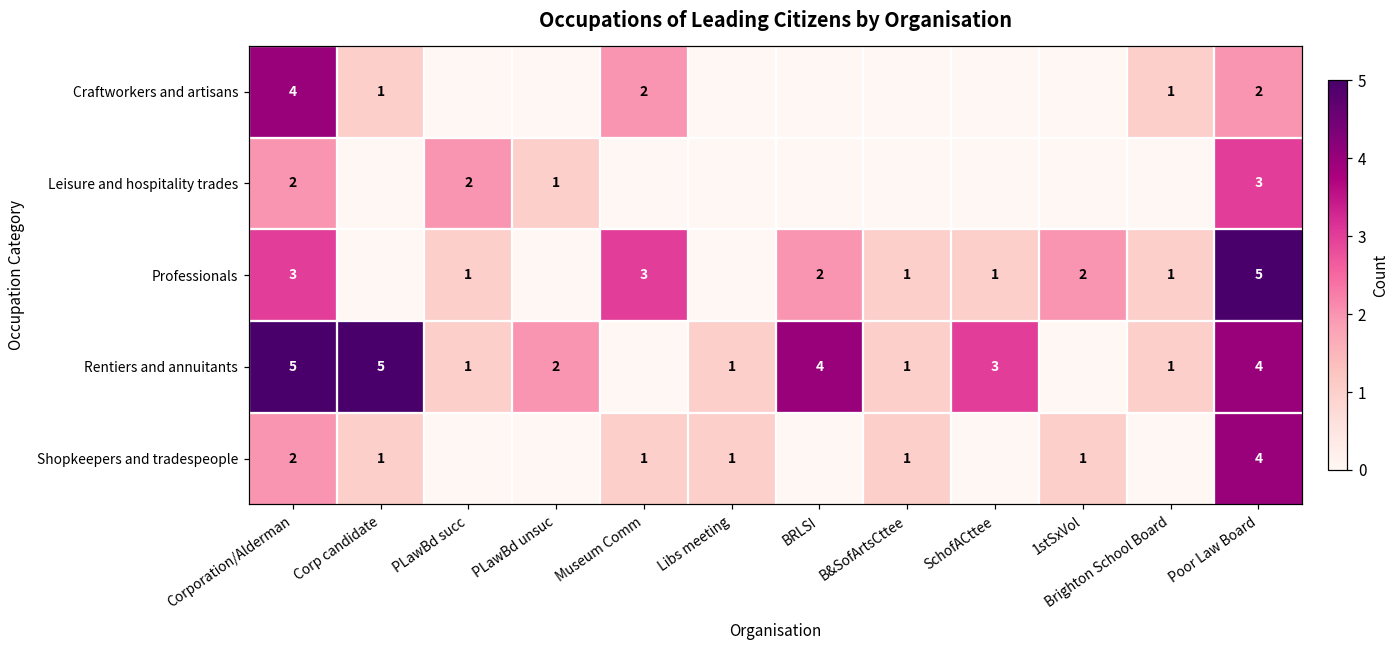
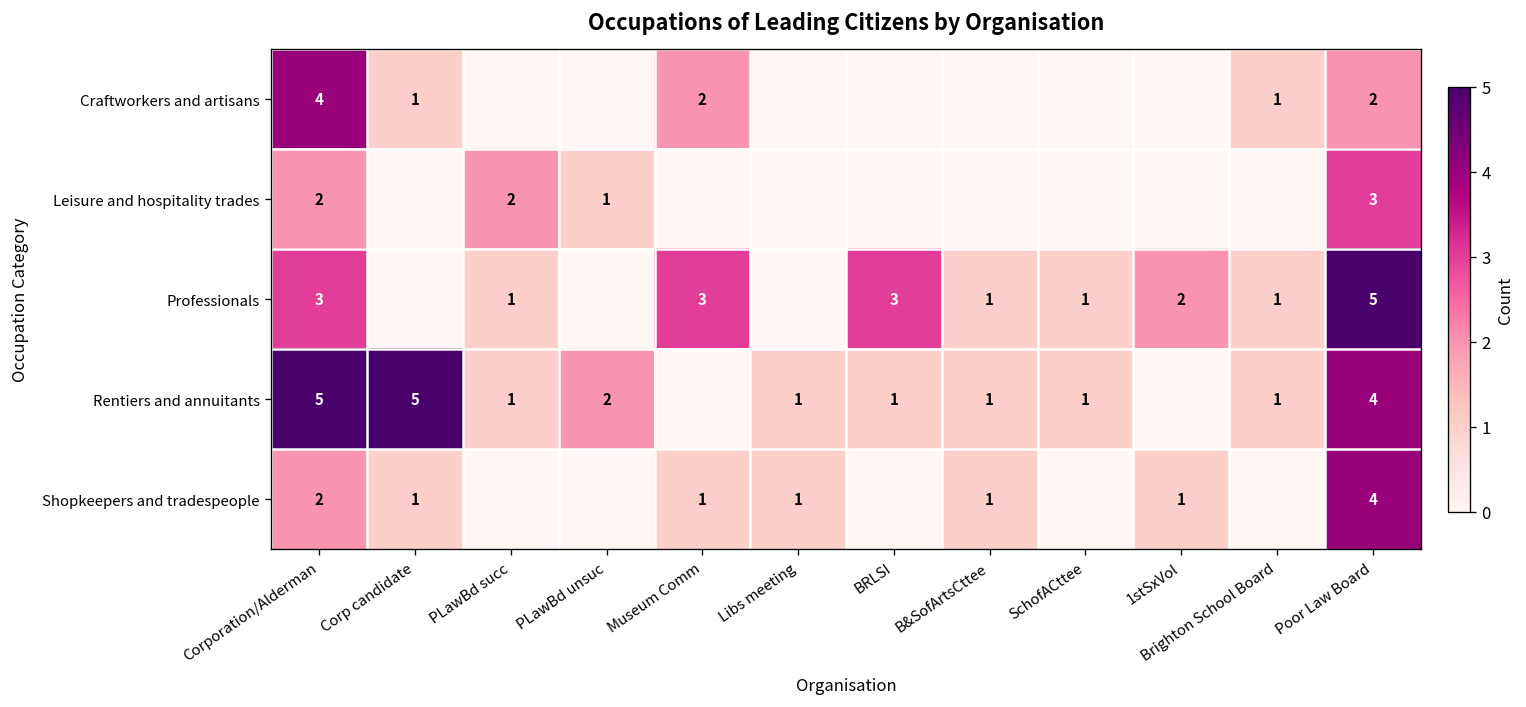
Professionals, BRLSI: 2 -> 3
Rentiers and annuitants, BRLSI: 4 -> 1
Rentiers and annuitants, SchofACttee: 3 -> 1
